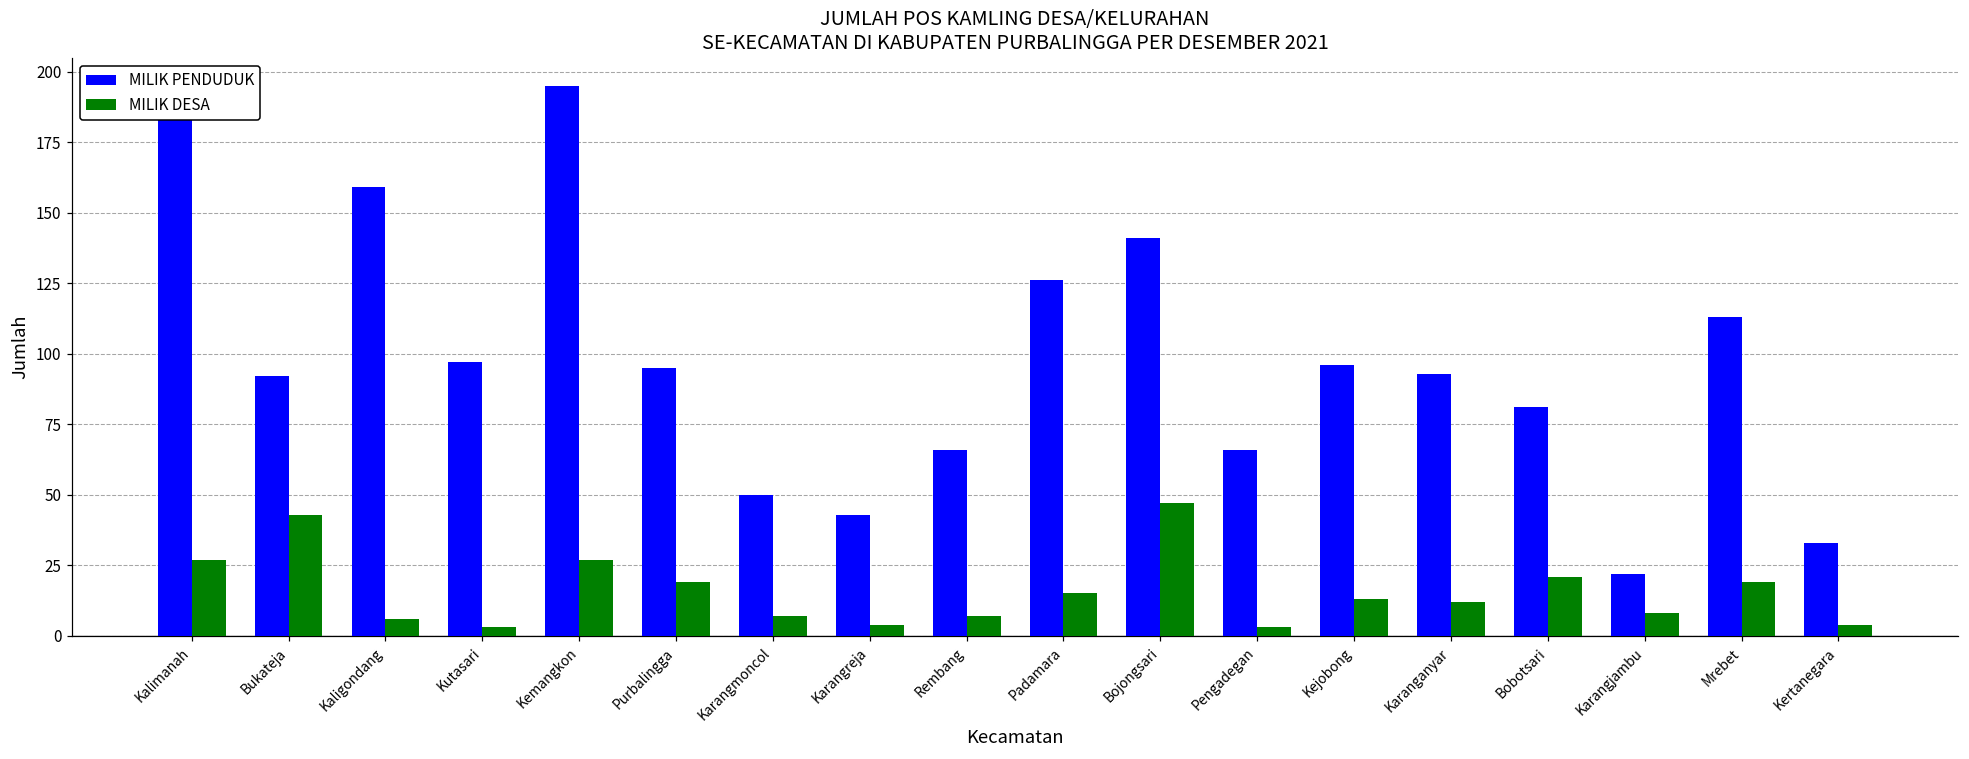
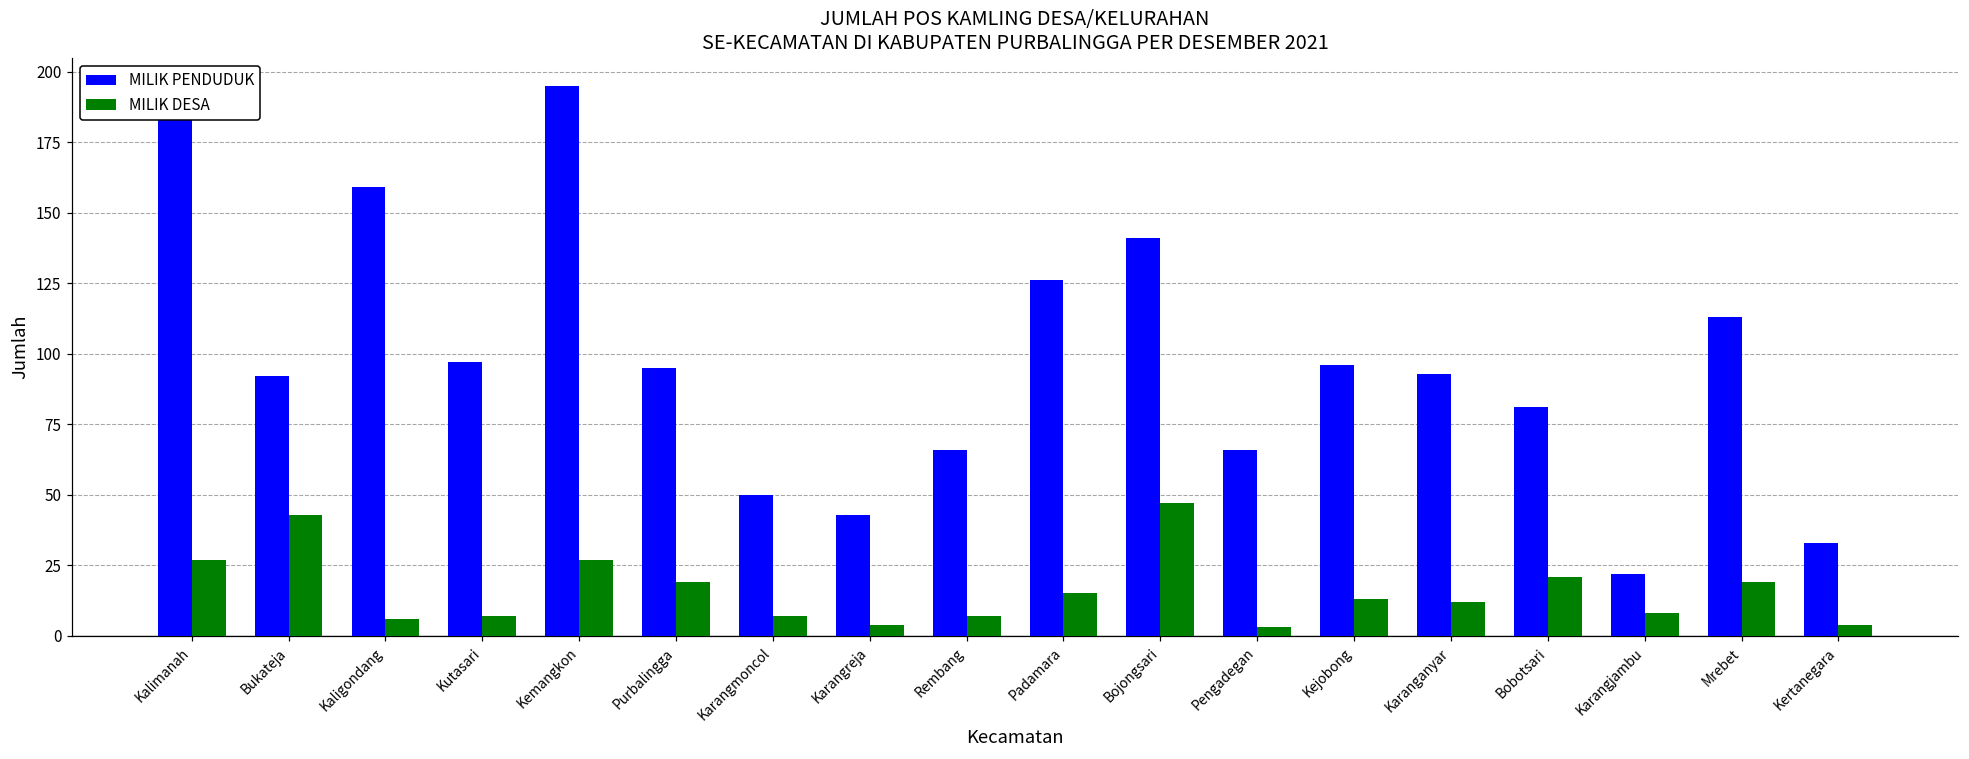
MILIK DESA, Kutasari: 3 -> 7
